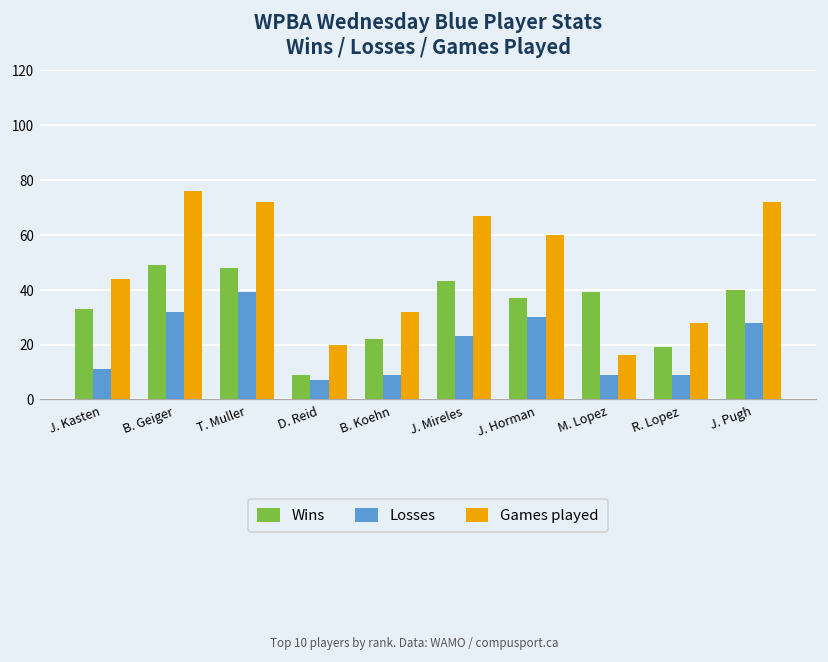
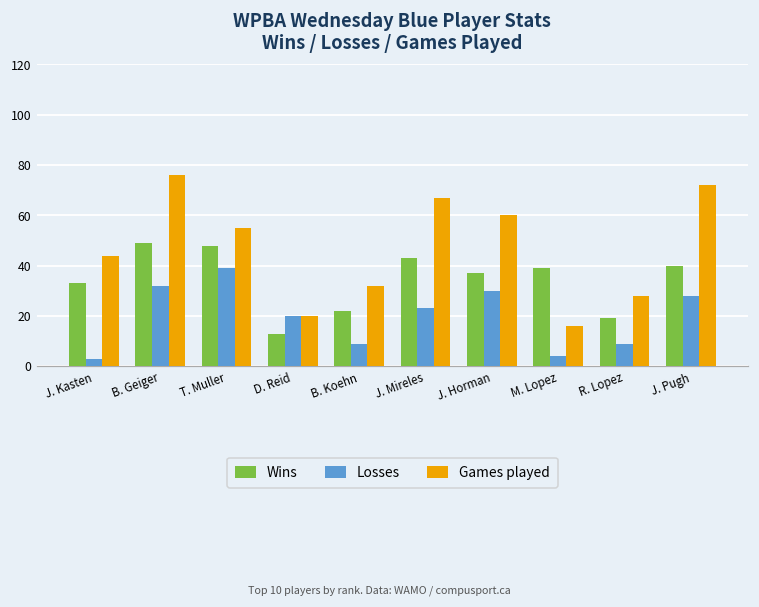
Losses, J. Kasten: 11 -> 3
Games played, T. Muller: 72 -> 55
Wins, D. Reid: 9 -> 13
Losses, D. Reid: 7 -> 20
Losses, M. Lopez: 9 -> 4
